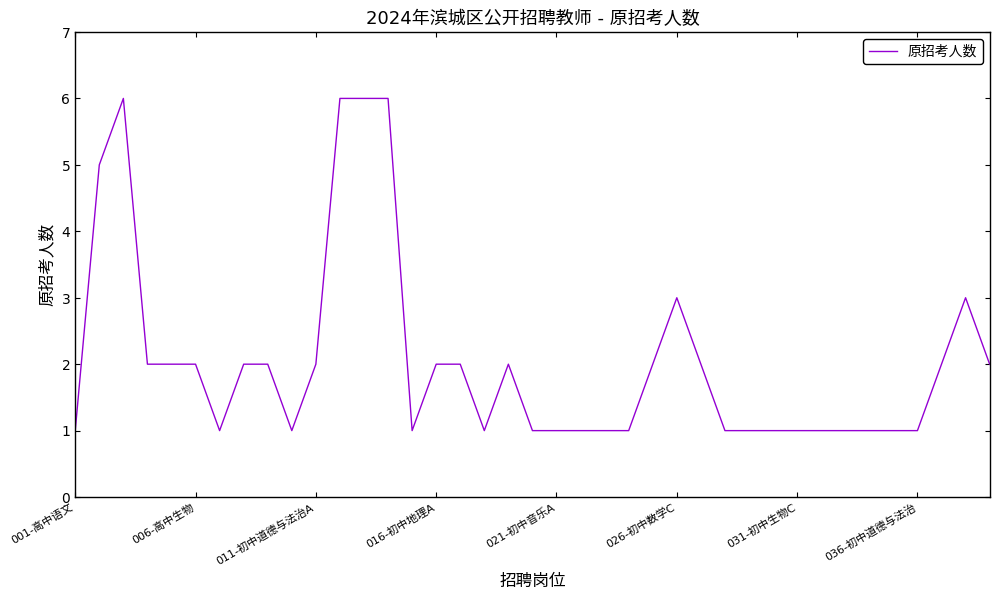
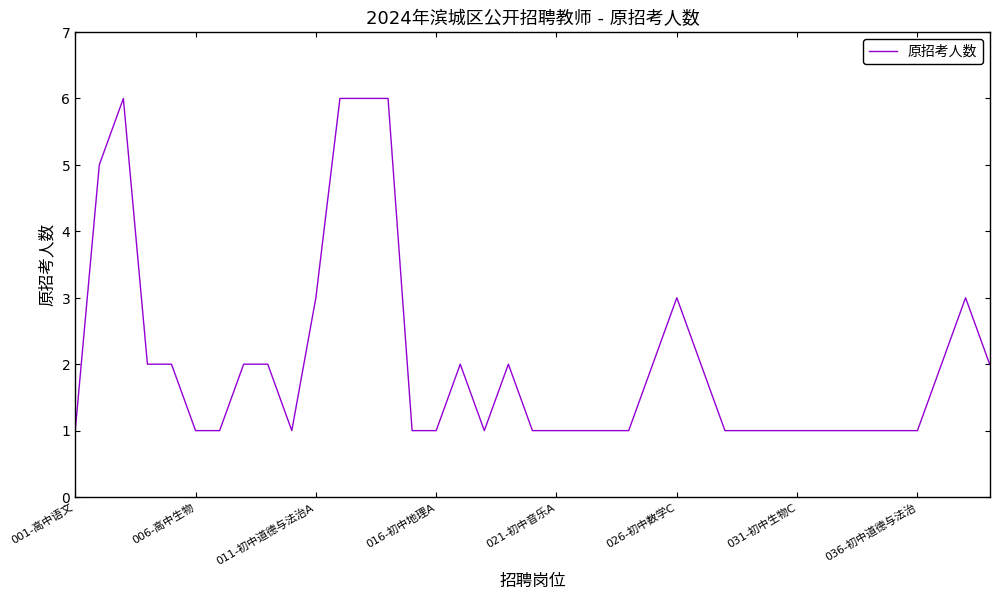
006-高中生物: 2 -> 1
011-初中道德与法治A: 2 -> 3
016-初中地理A: 2 -> 1
